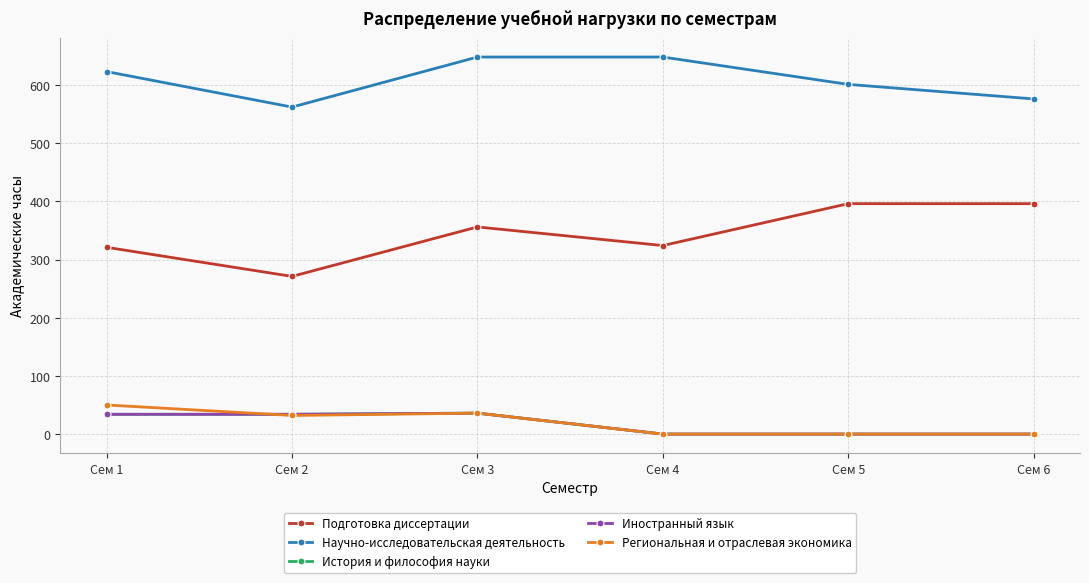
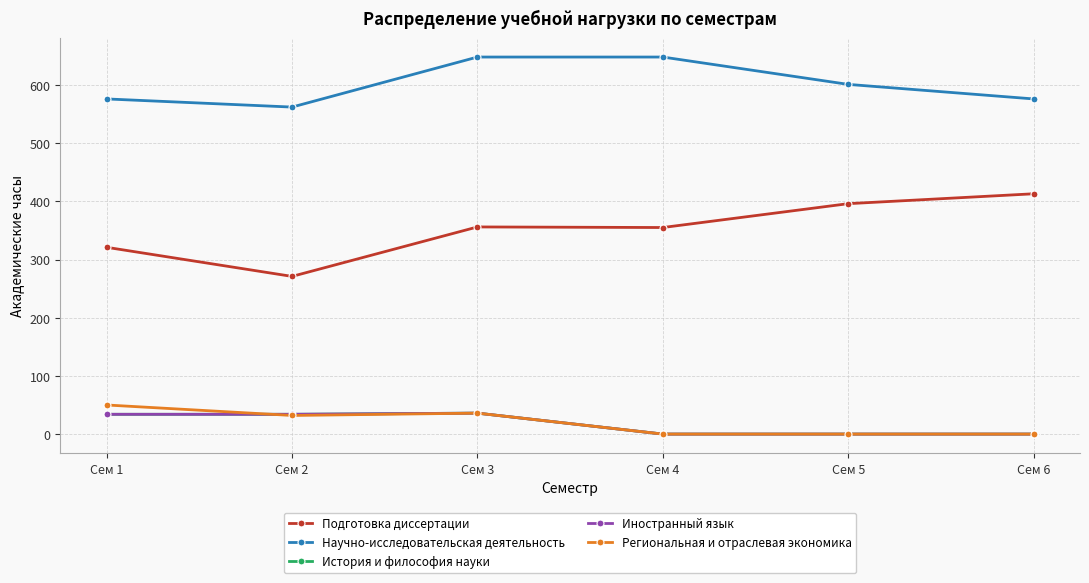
Научно-исследовательская деятельность, Сем 1: 620 -> 580
Подготовка диссертации, Сем 4: 320 -> 360
Подготовка диссертации, Сем 6: 400 -> 410
